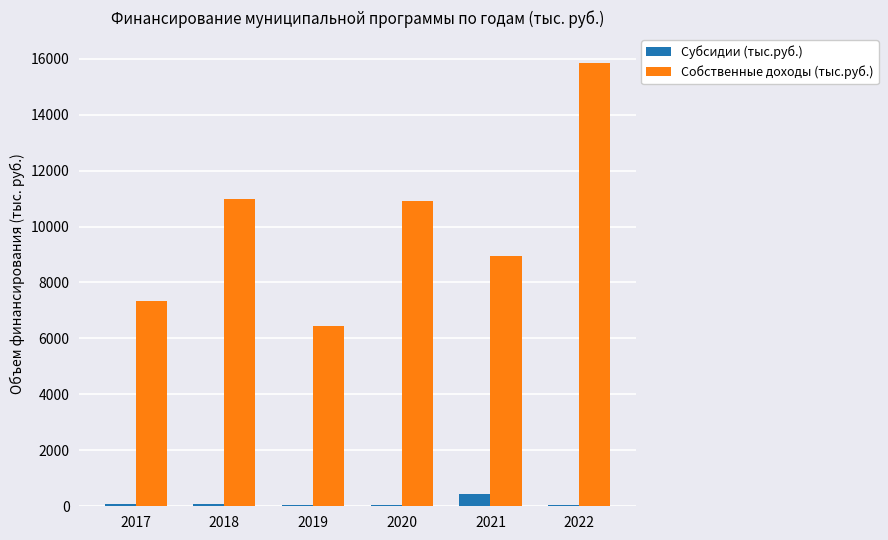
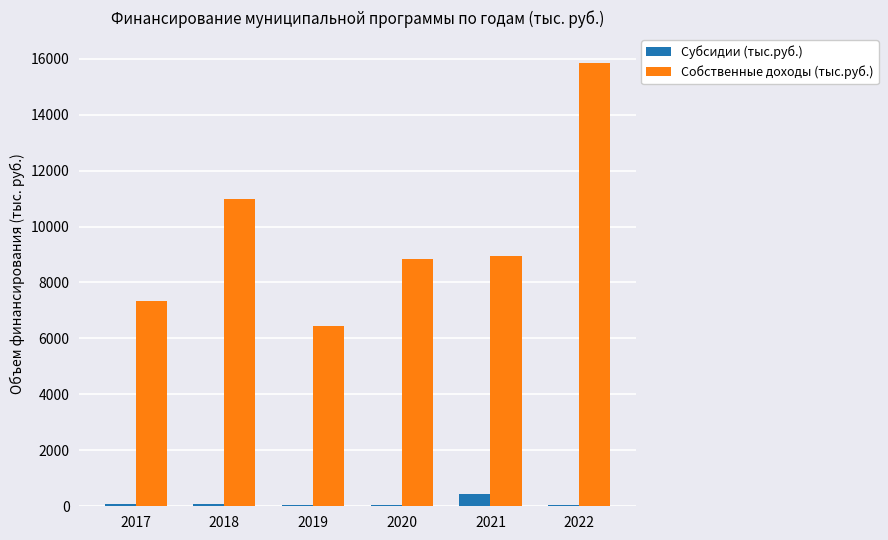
Собственные доходы (тыс.руб.), 2020: 10900 -> 8800
